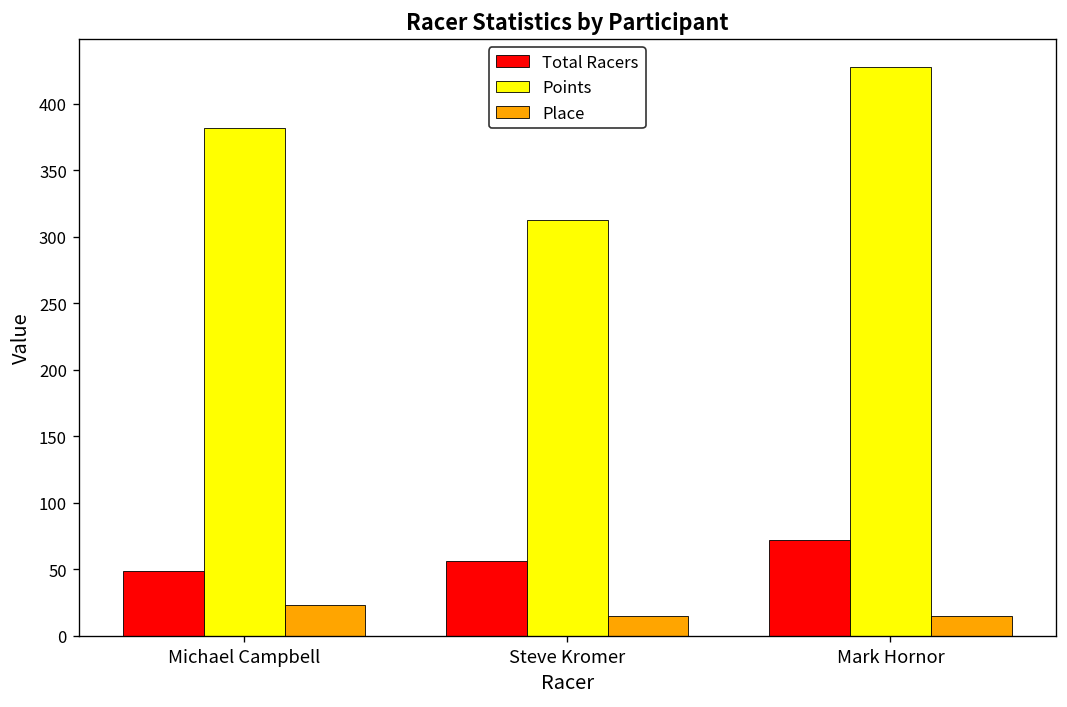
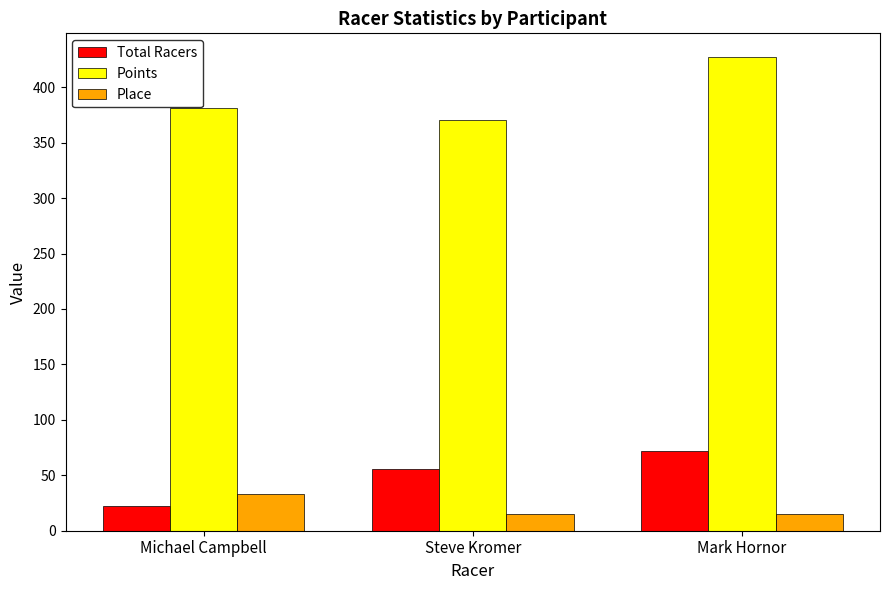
Total Racers, Michael Campbell: 49 -> 22
Place, Michael Campbell: 23 -> 33
Points, Steve Kromer: 313 -> 370
